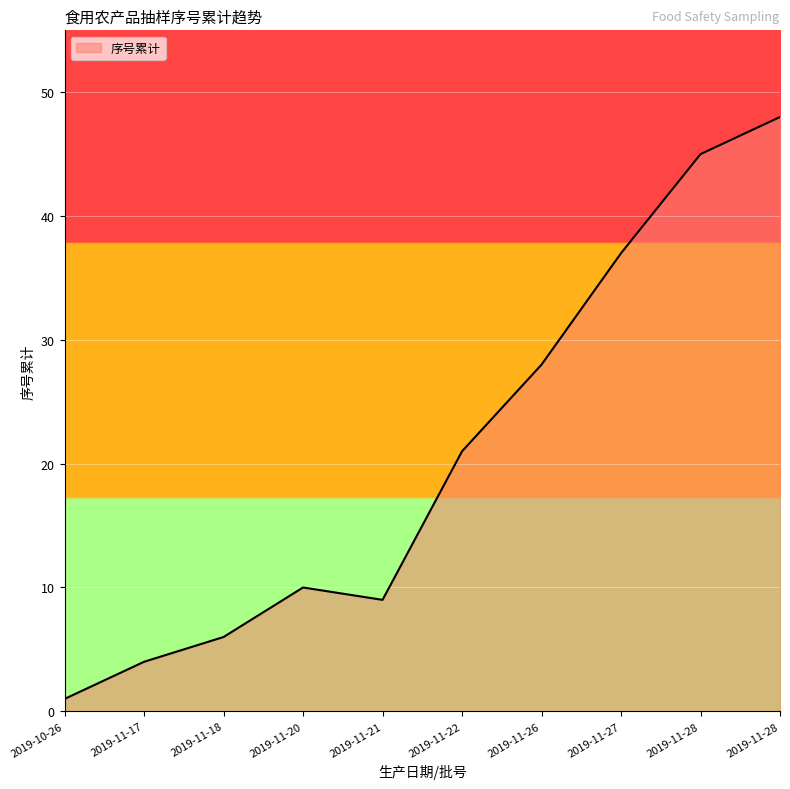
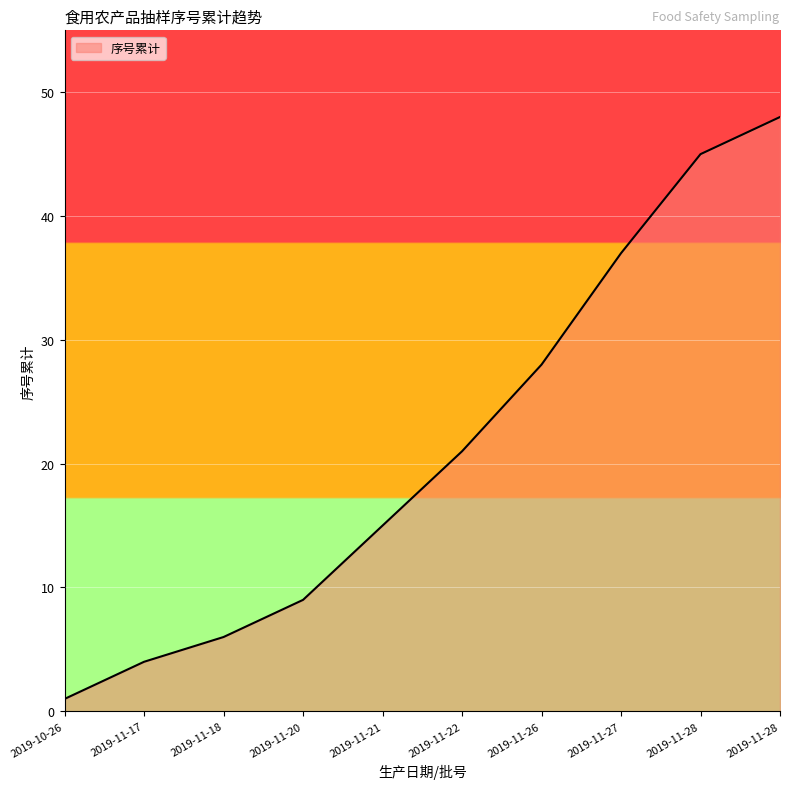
2019-11-20: 10 -> 9
2019-11-21: 9 -> 15
